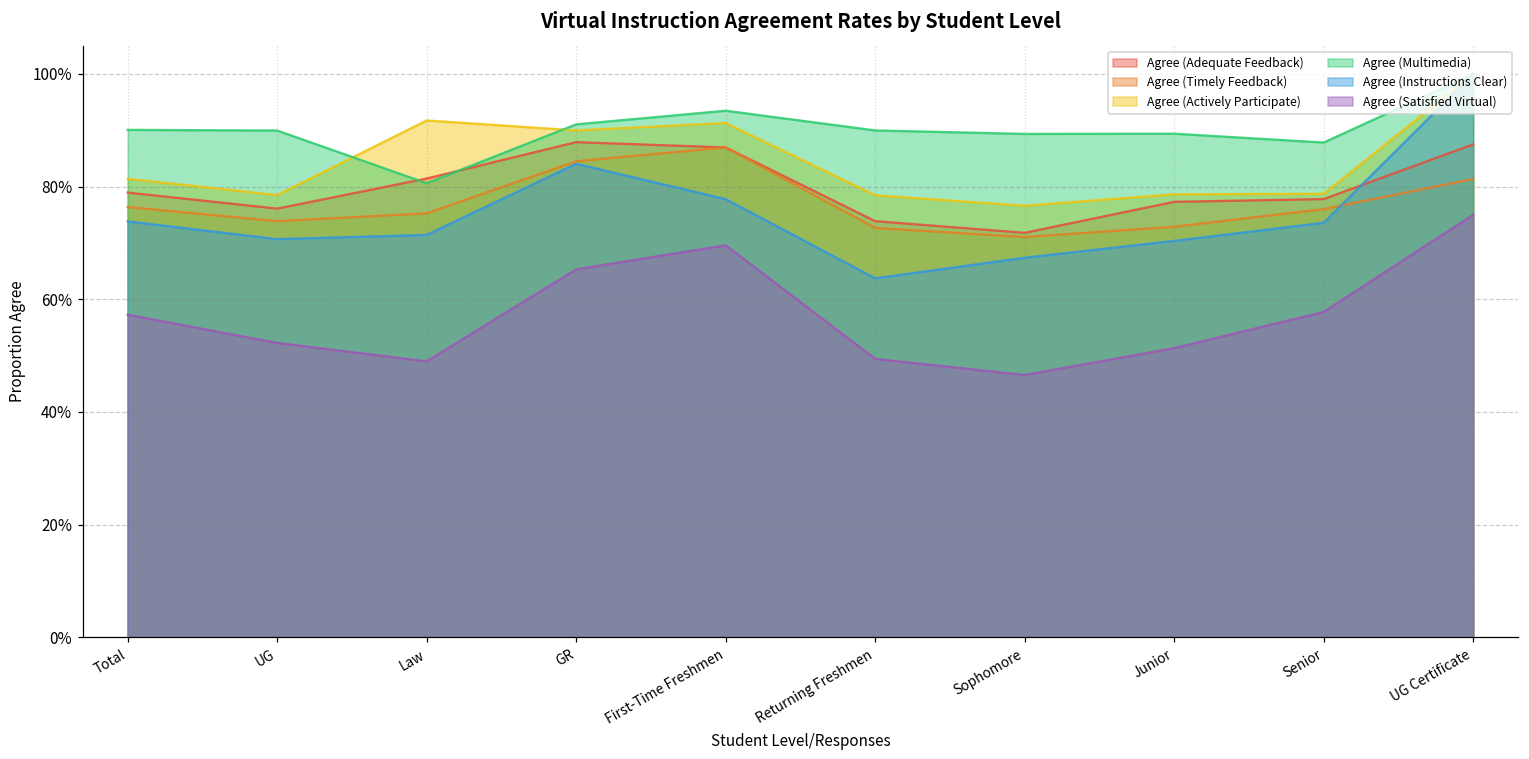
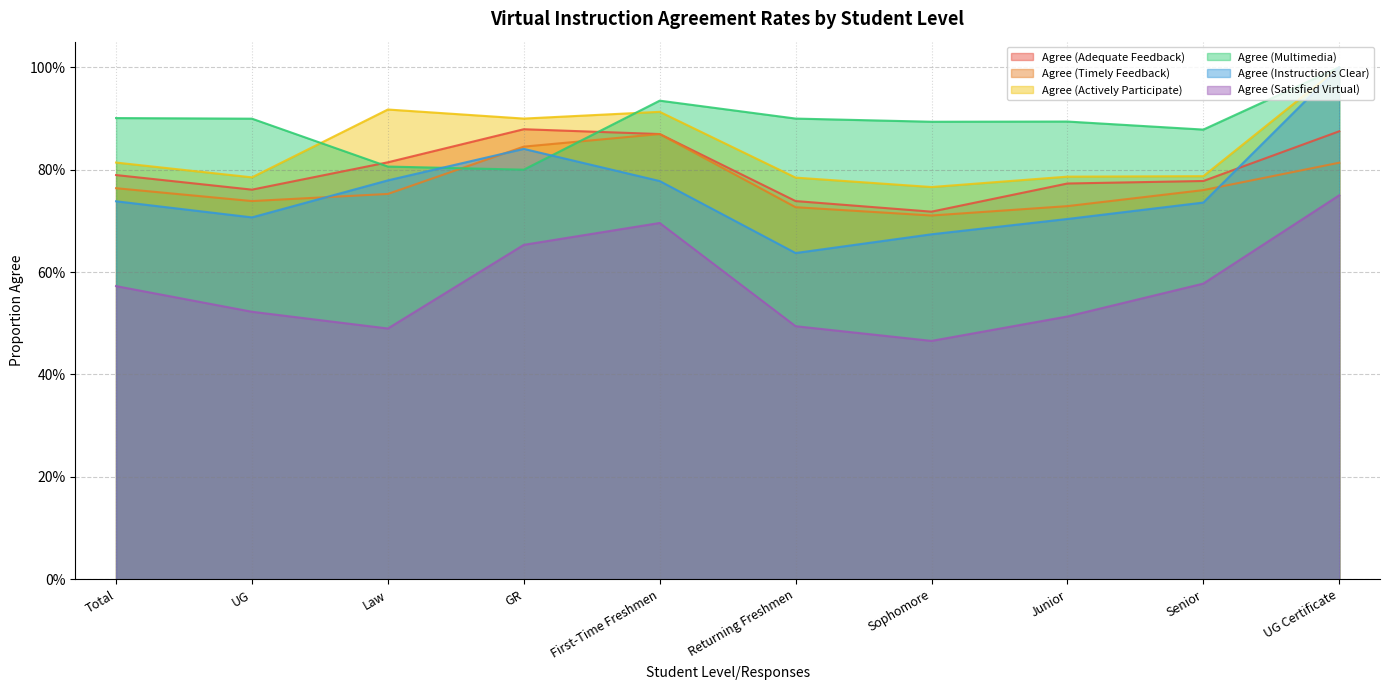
Agree (Instructions Clear), Law: 71% -> 78%
Agree (Multimedia), GR: 91% -> 80%
